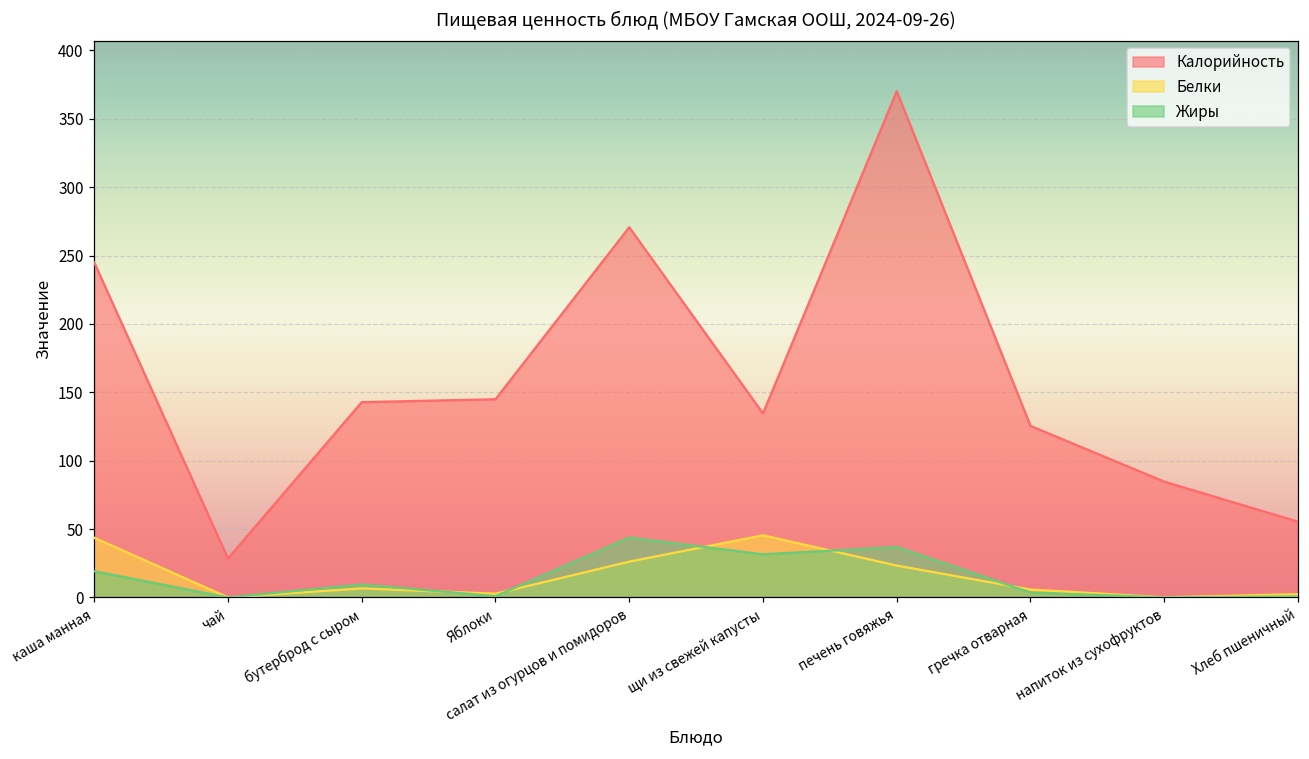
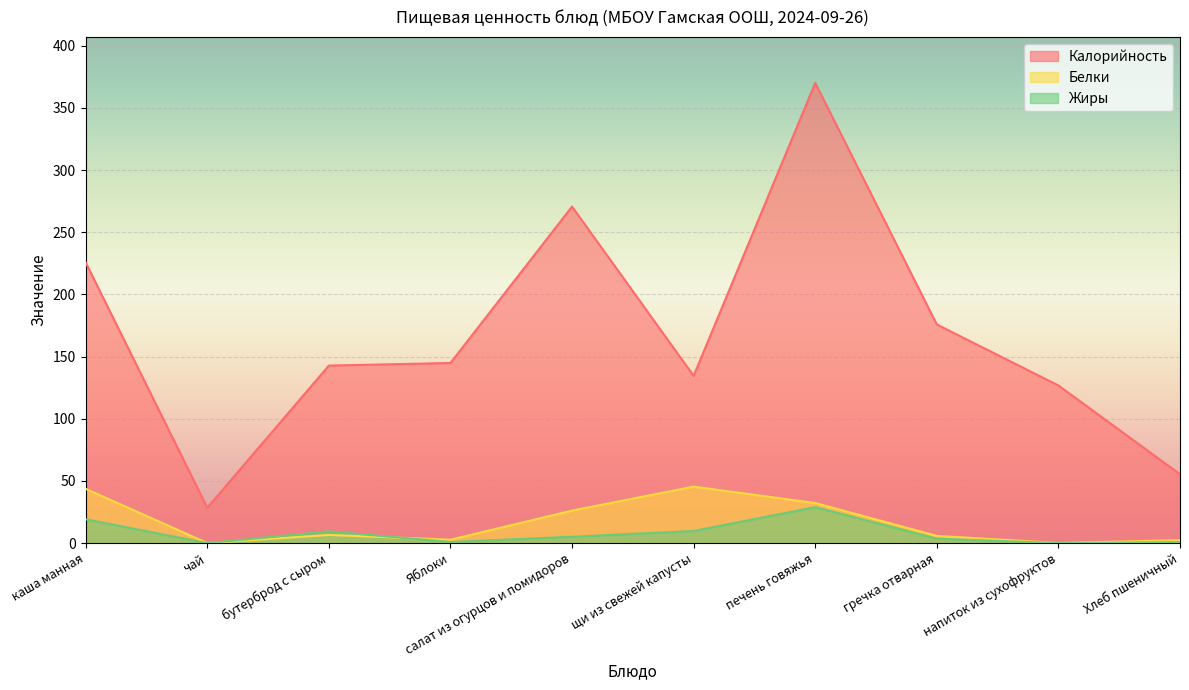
Калорийность, каша манная: 245 -> 226
Жиры, салат из огурцов и помидоров: 44 -> 5
Жиры, щи из свежей капусты: 32 -> 10
Белки, печень говяжья: 23 -> 32
Жиры, печень говяжья: 37 -> 29
Калорийность, гречка отварная: 125 -> 176
Калорийность, напиток из сухофруктов: 85 -> 127
